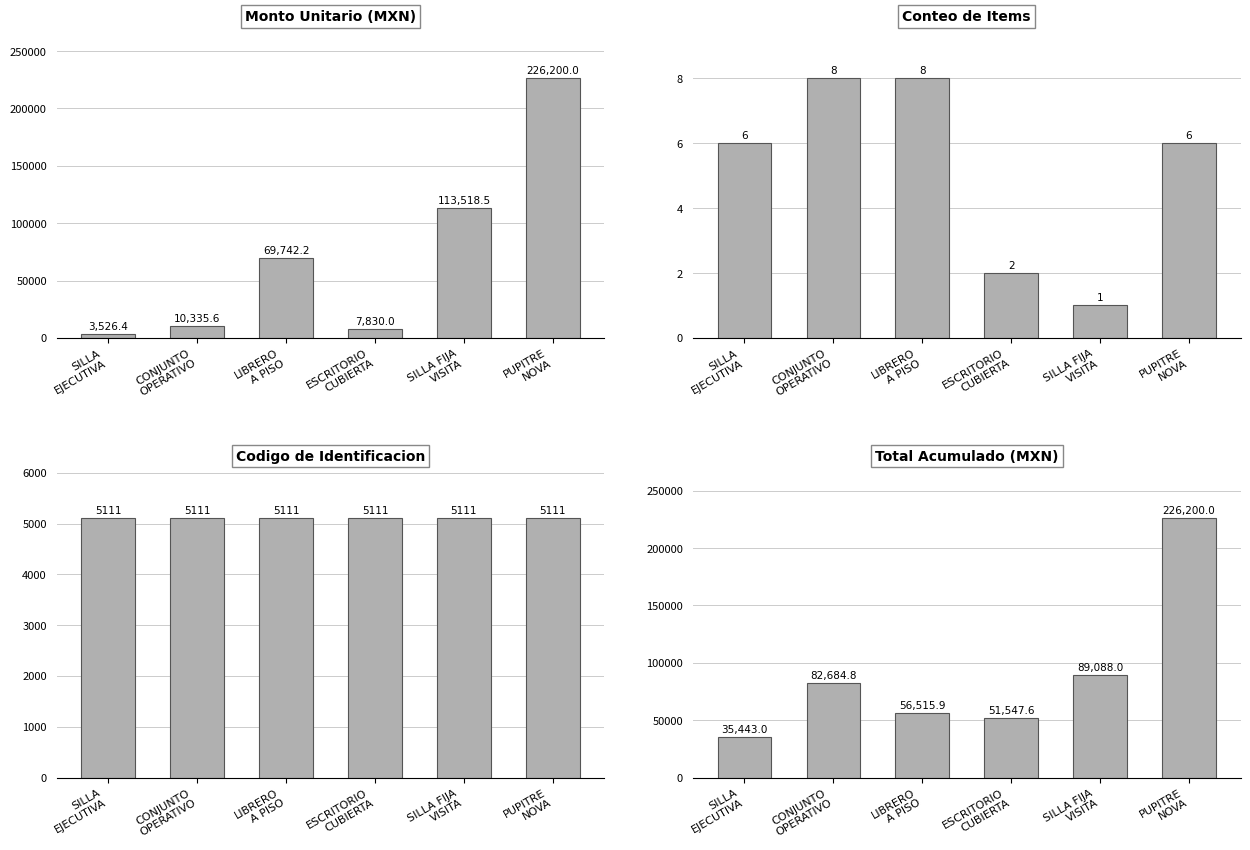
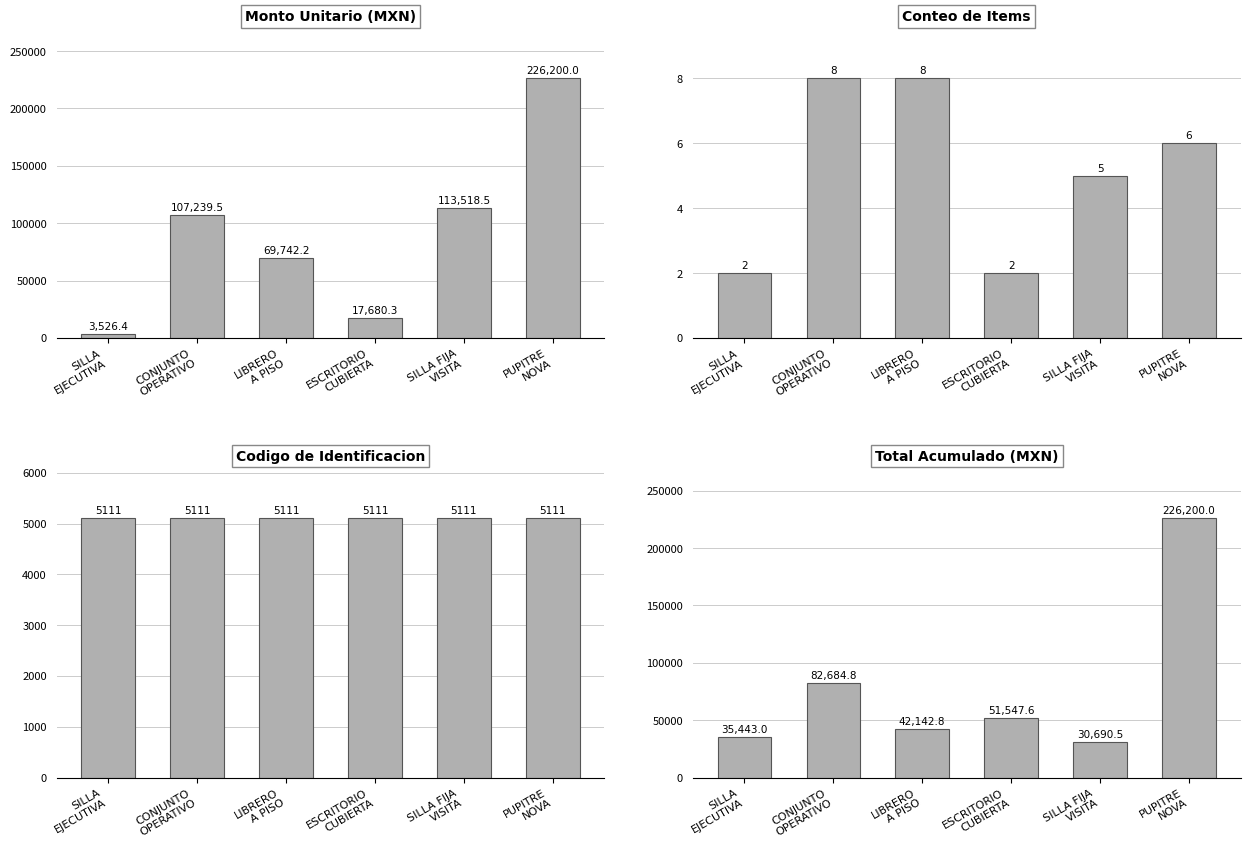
Monto Unitario (MXN), CONJUNTO OPERATIVO: 10,335.6 -> 107,239.5
Monto Unitario (MXN), ESCRITORIO CUBIERTA: 7,830.0 -> 17,680.3
Conteo de Items, SILLA EJECUTIVA: 6 -> 2
Conteo de Items, SILLA FIJA VISITA: 1 -> 5
Total Acumulado (MXN), LIBRERO A PISO: 56,515.9 -> 42,142.8
Total Acumulado (MXN), SILLA FIJA VISITA: 89,088.0 -> 30,690.5
